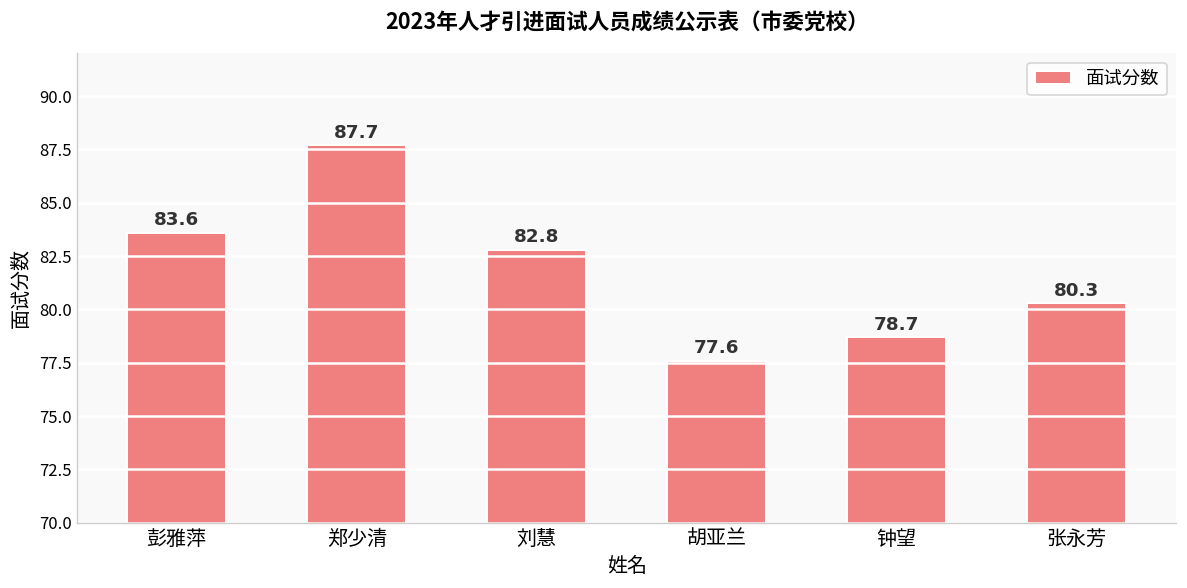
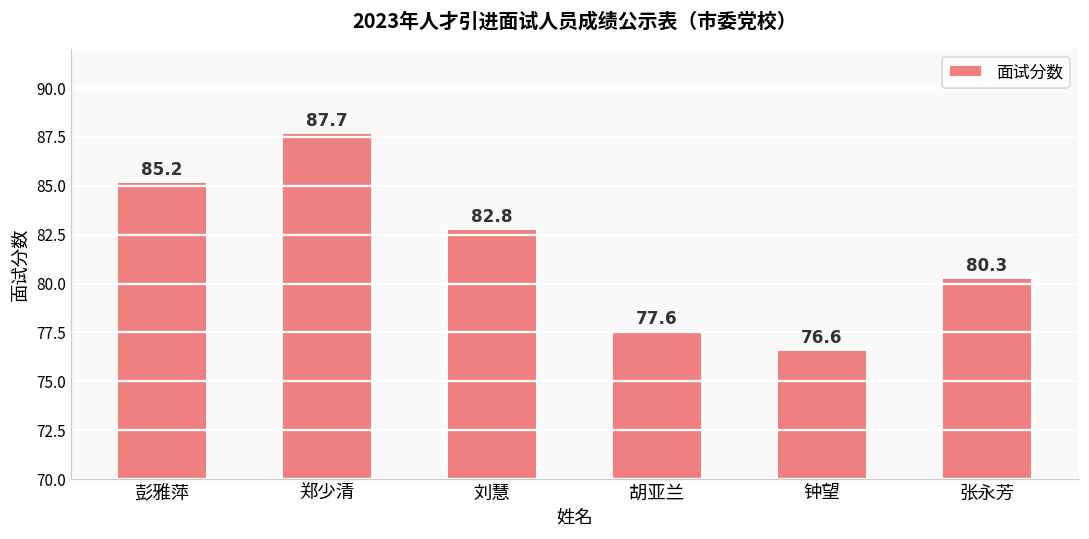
彭雅萍: 83.6 -> 85.2
钟望: 78.7 -> 76.6
